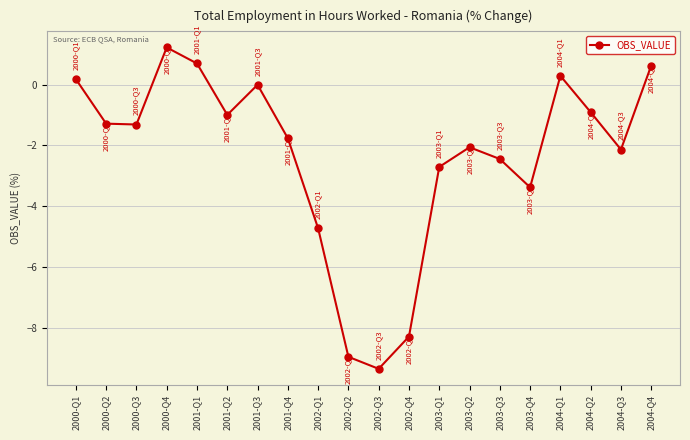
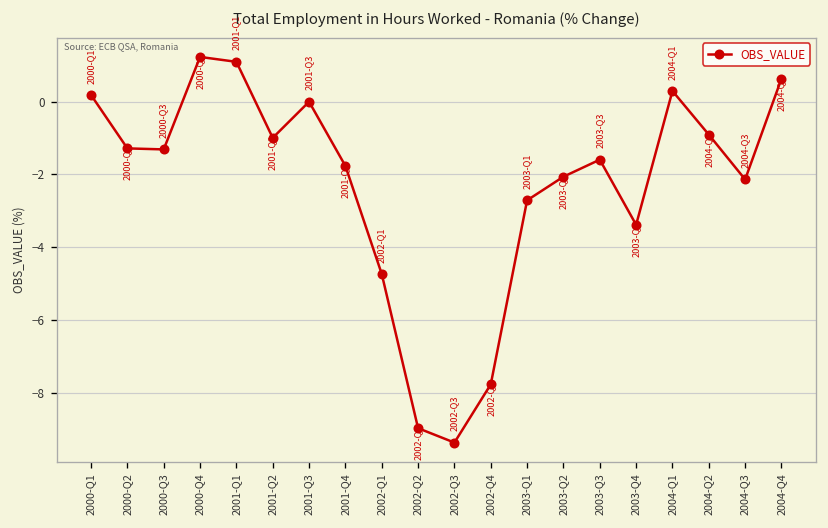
2001-Q1: 0.7 -> 1.1
2002-Q4: -8.3 -> -7.8
2003-Q3: -2.4 -> -1.6
